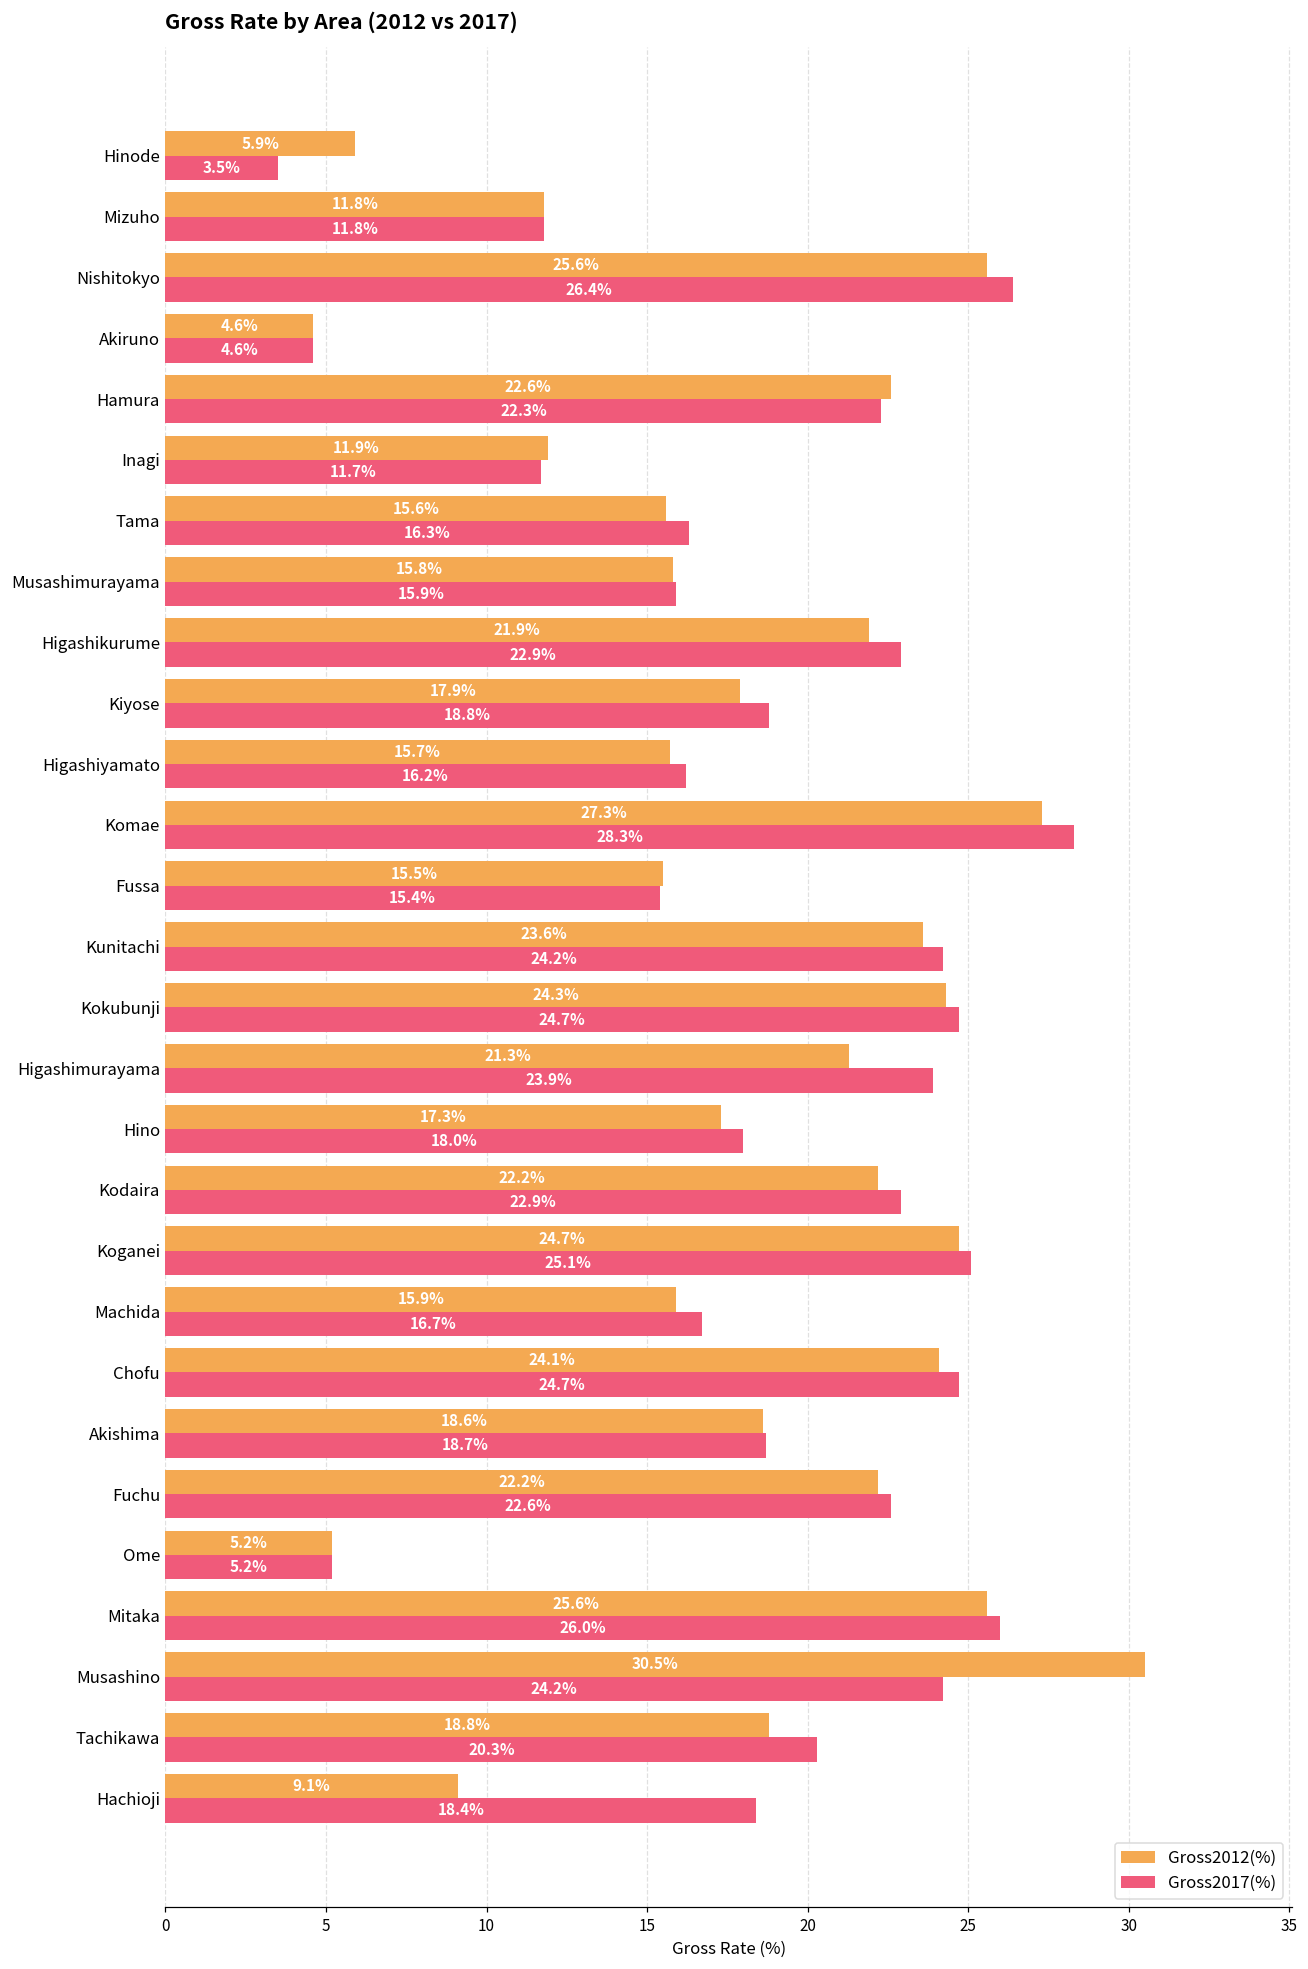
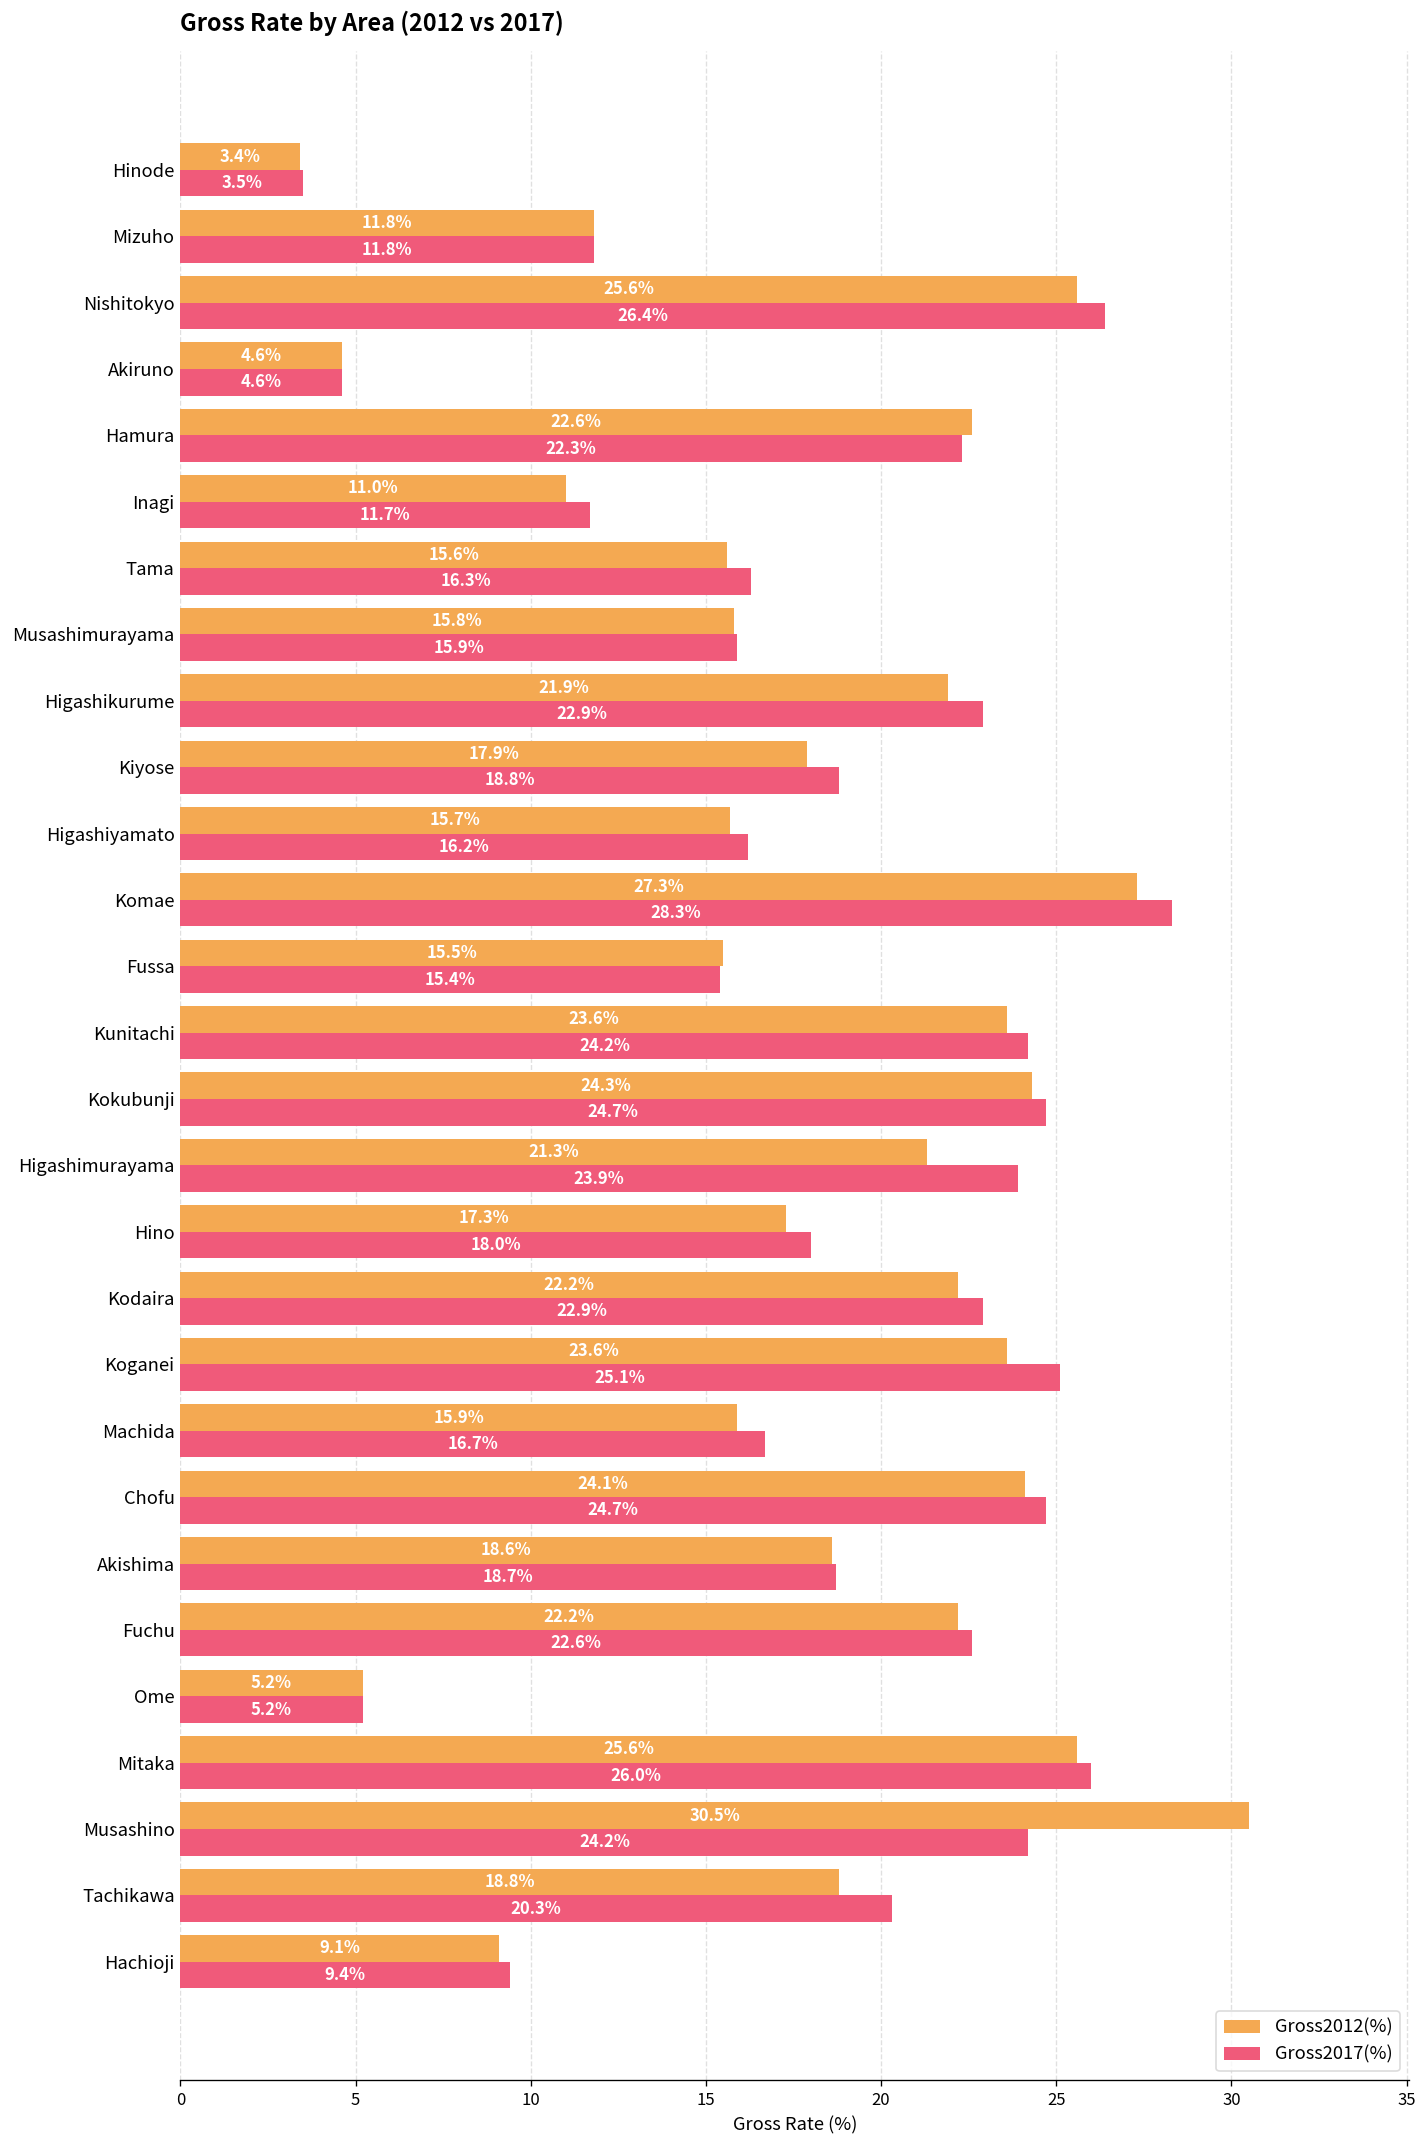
Gross2012(%), Hinode: 5.9% -> 3.4%
Gross2012(%), Inagi: 11.9% -> 11.0%
Gross2012(%), Koganei: 24.7% -> 23.6%
Gross2017(%), Hachioji: 18.4% -> 9.4%
